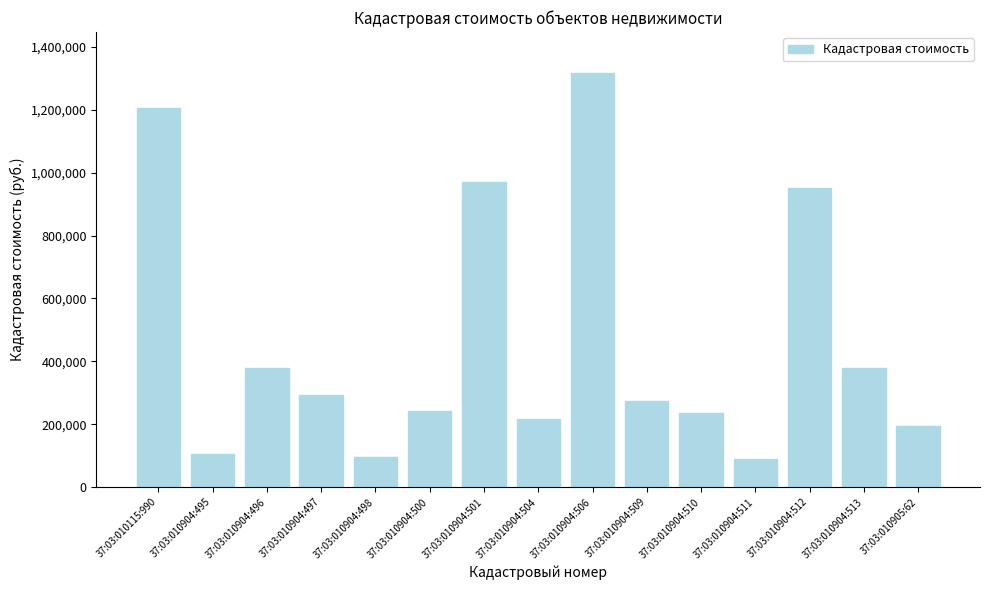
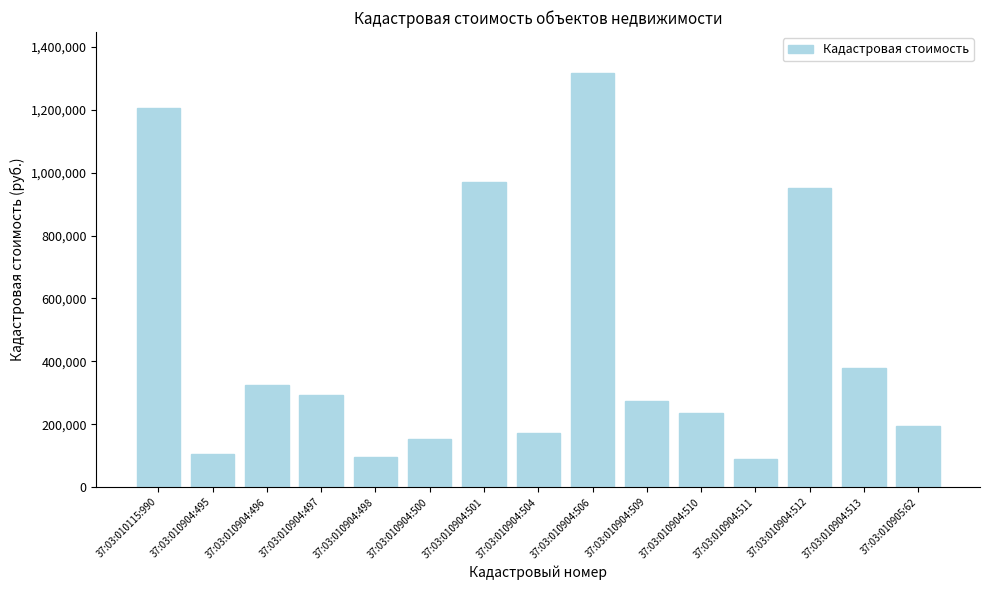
37:03:010904:496: 380,000 -> 320,000
37:03:010904:500: 240,000 -> 150,000
37:03:010904:504: 220,000 -> 170,000
